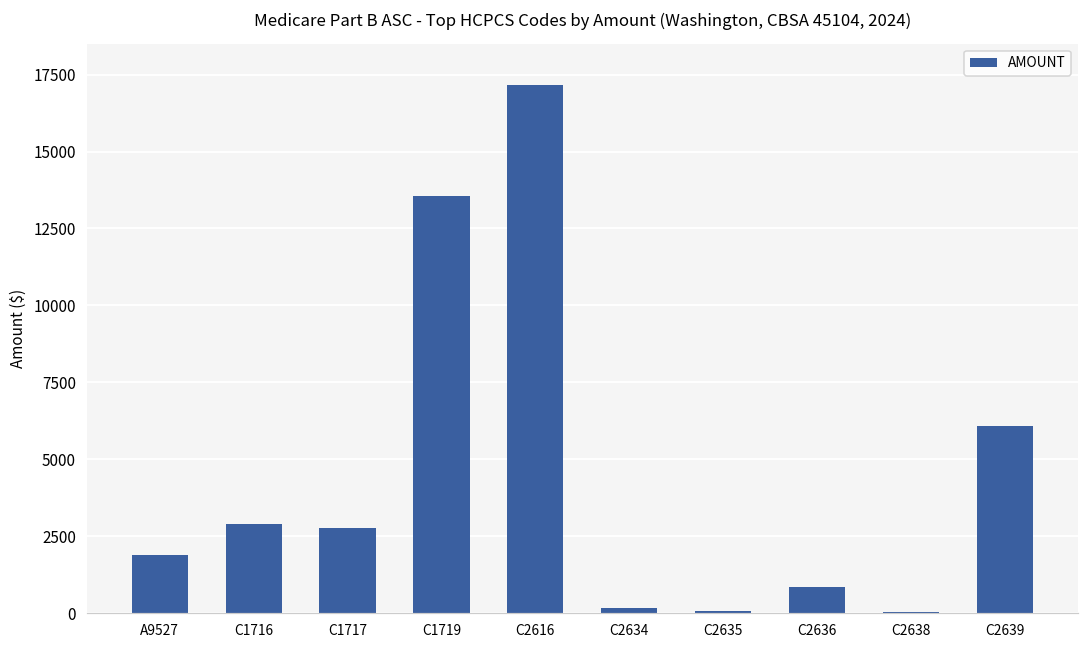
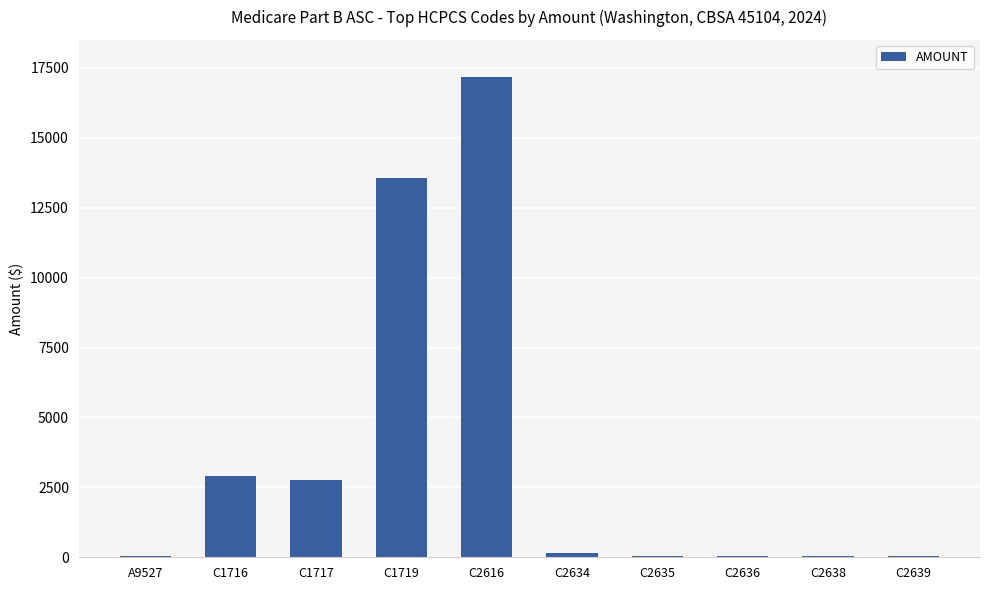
A9527: 1900 -> 100
C2636: 800 -> 100
C2639: 6100 -> 0
